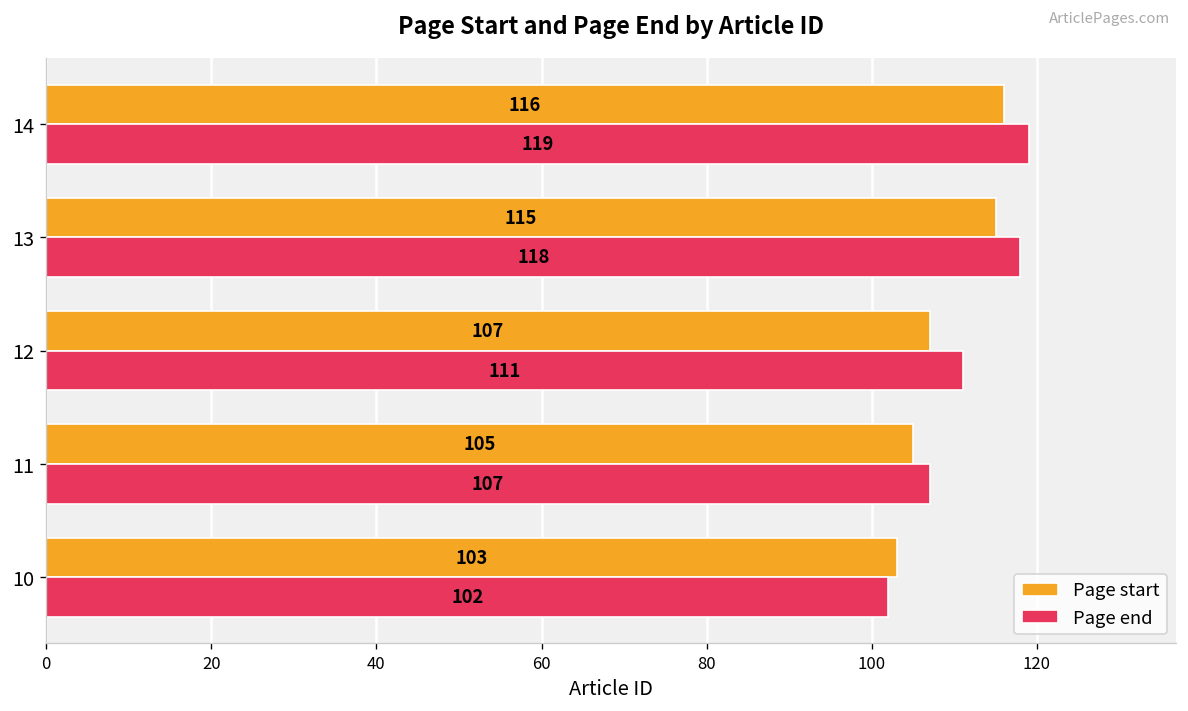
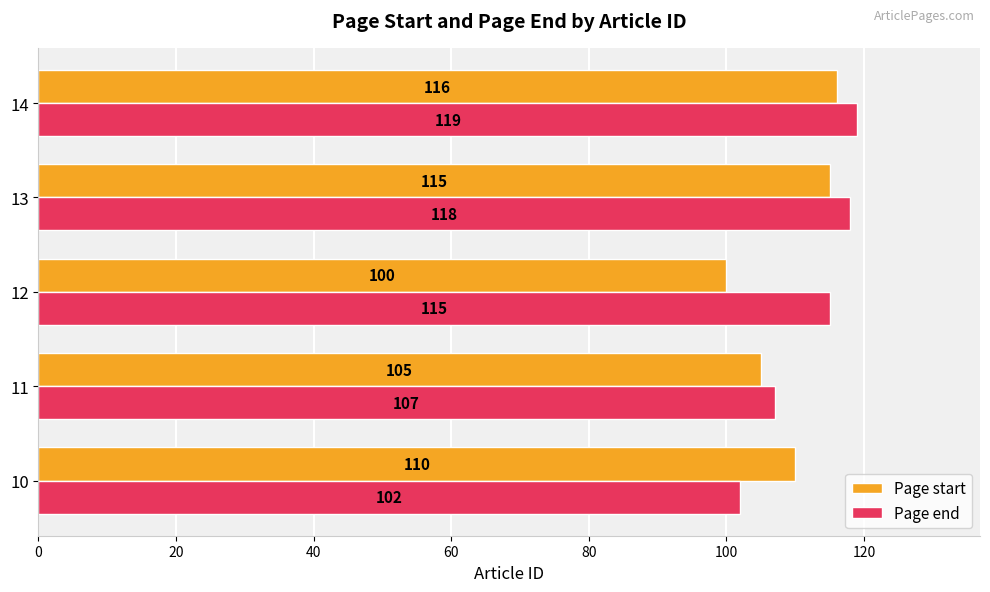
Page start, 12: 107 -> 100
Page end, 12: 111 -> 115
Page start, 10: 103 -> 110
